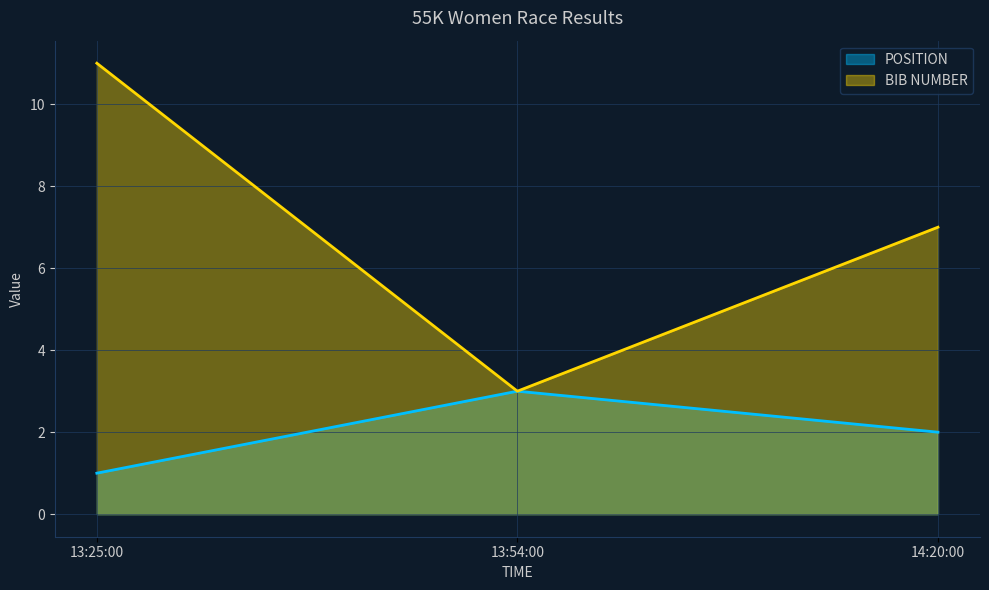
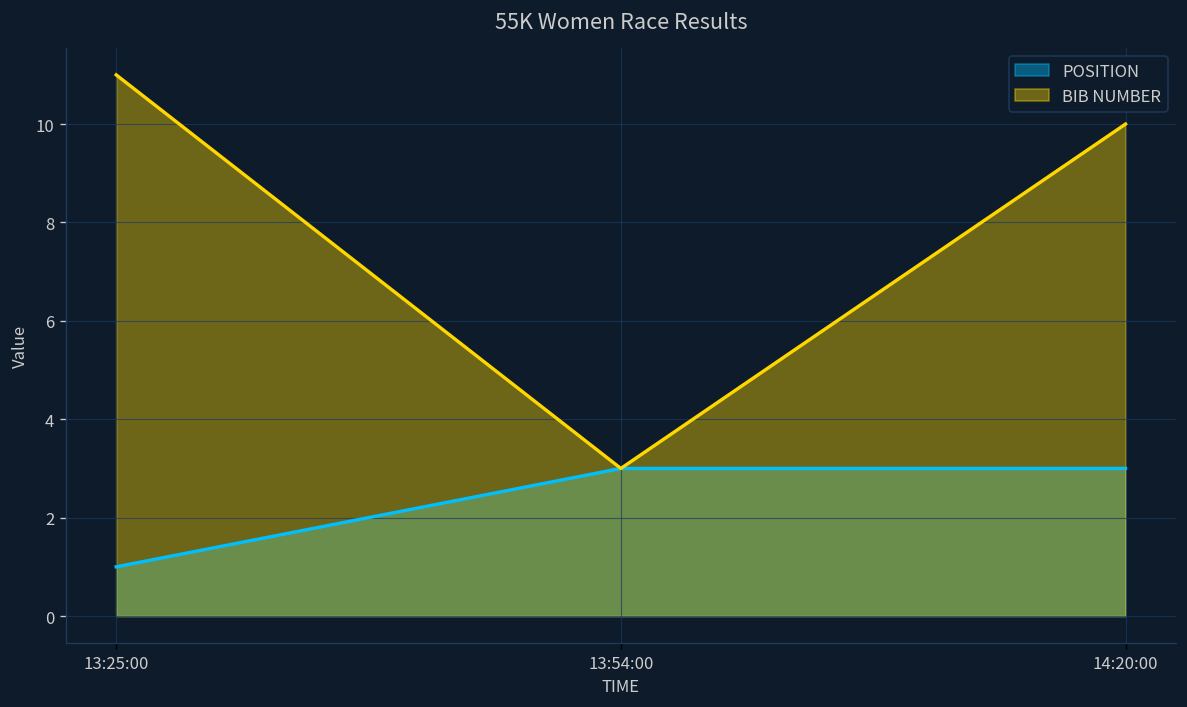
POSITION, 14:20:00: 2 -> 3
BIB NUMBER, 14:20:00: 7 -> 10
